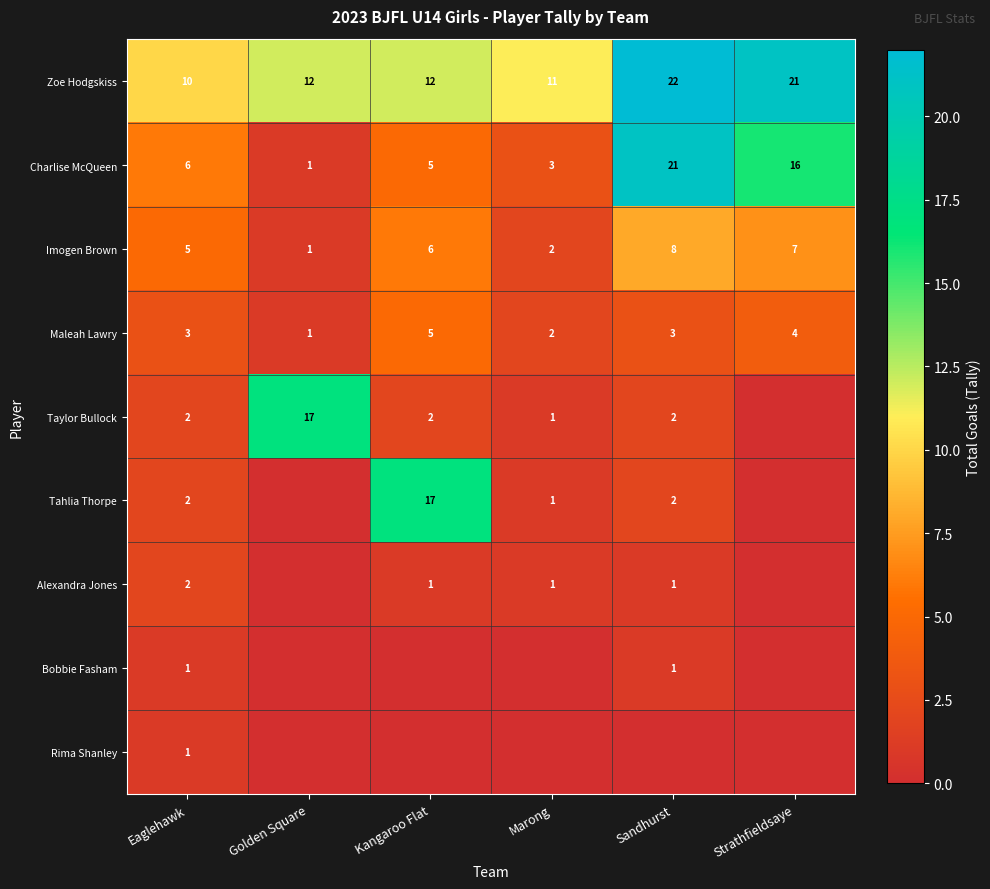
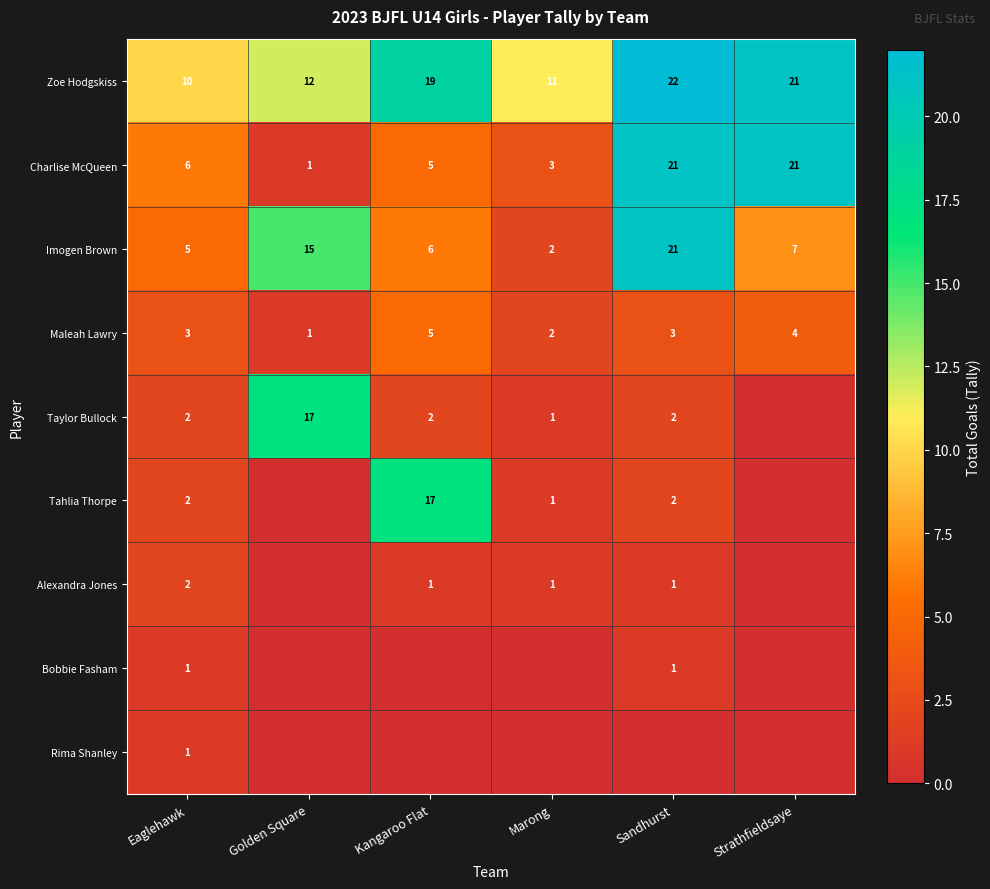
Zoe Hodgskiss, Kangaroo Flat: 12 -> 19
Charlise McQueen, Strathfieldsaye: 16 -> 21
Imogen Brown, Golden Square: 1 -> 15
Imogen Brown, Sandhurst: 8 -> 21
